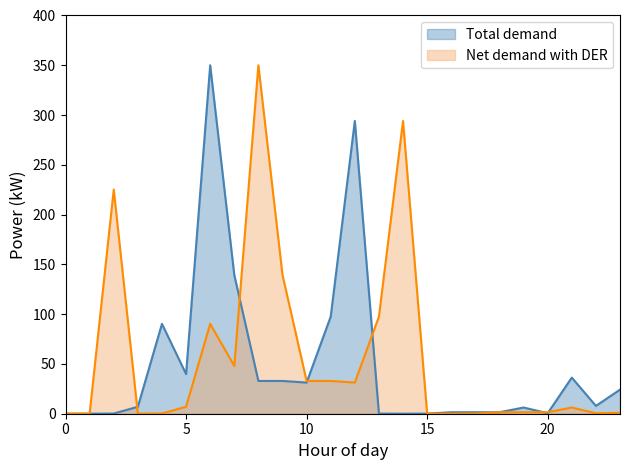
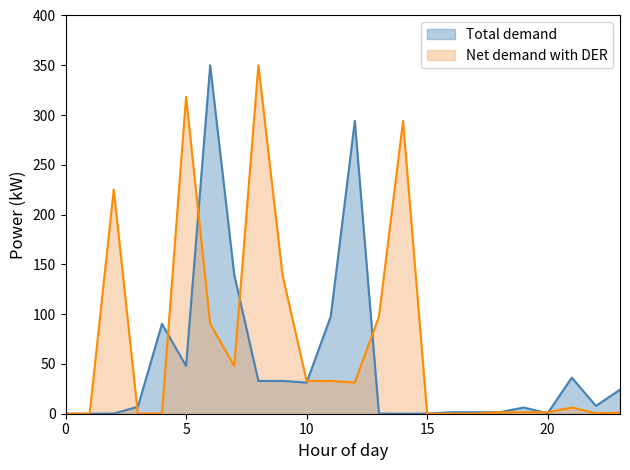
Total demand, 5: 40 -> 50
Net demand with DER, 5: 10 -> 320
